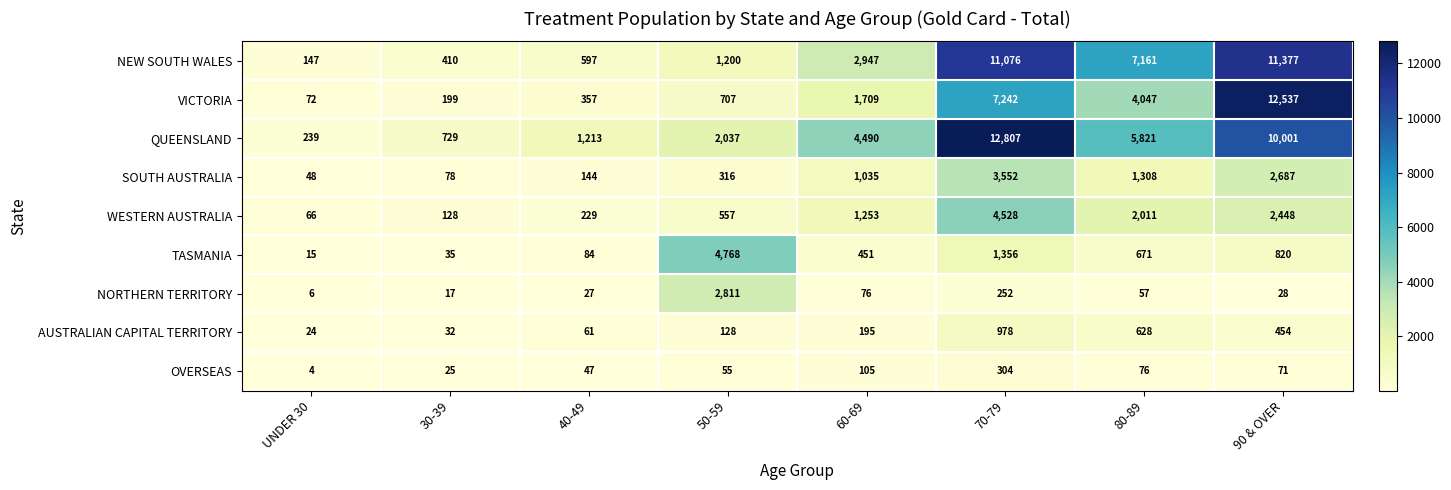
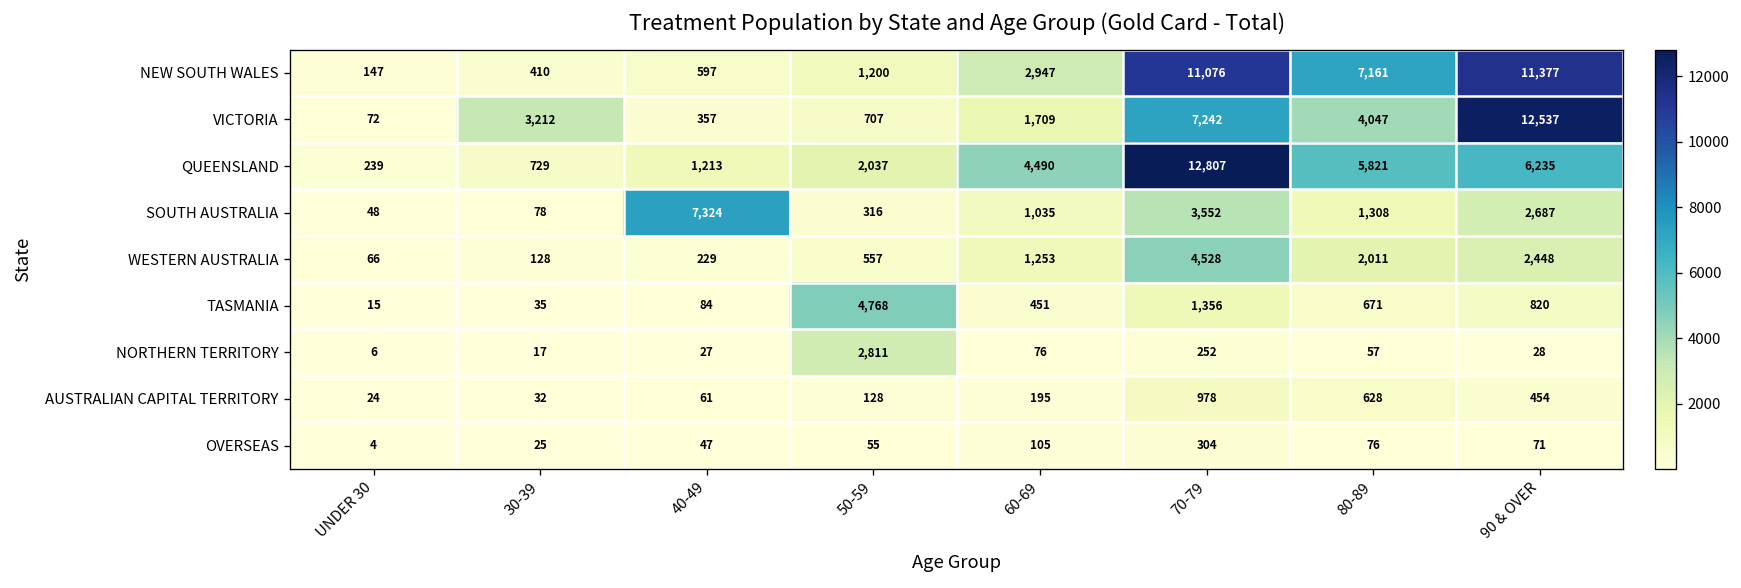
VICTORIA, 30-39: 199 -> 3,212
QUEENSLAND, 90 & OVER: 10,001 -> 6,235
SOUTH AUSTRALIA, 40-49: 144 -> 7,324
